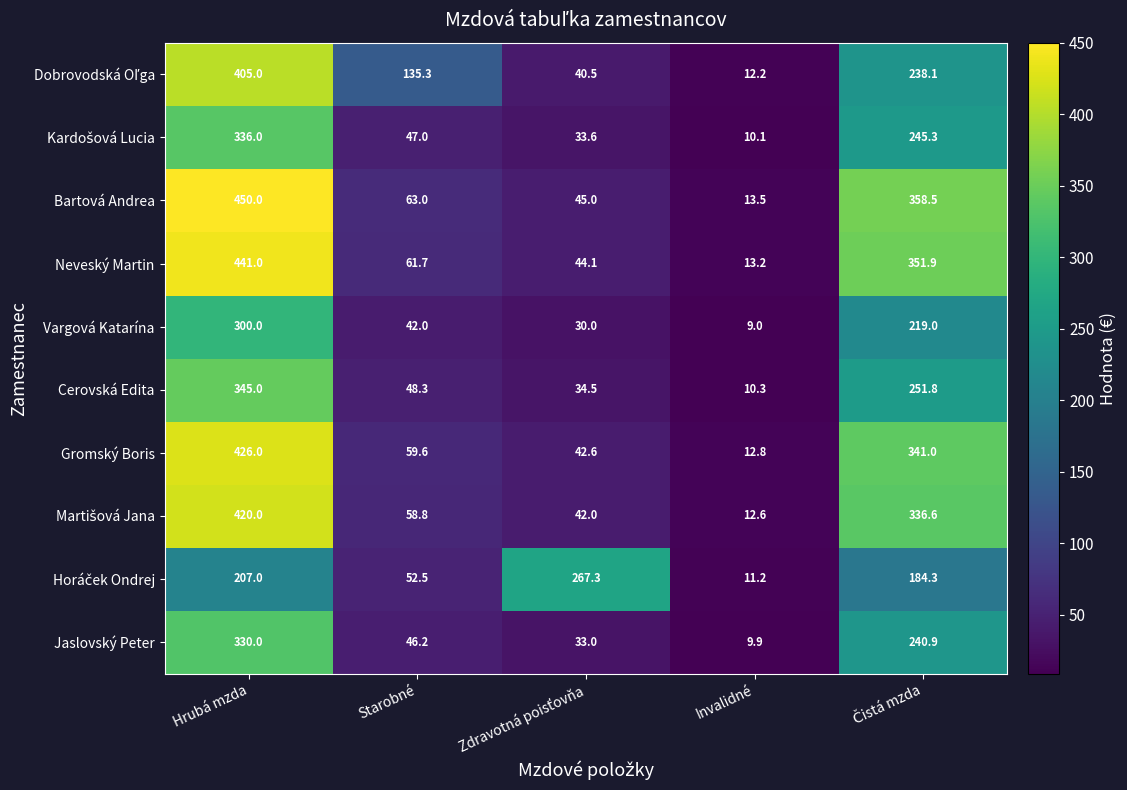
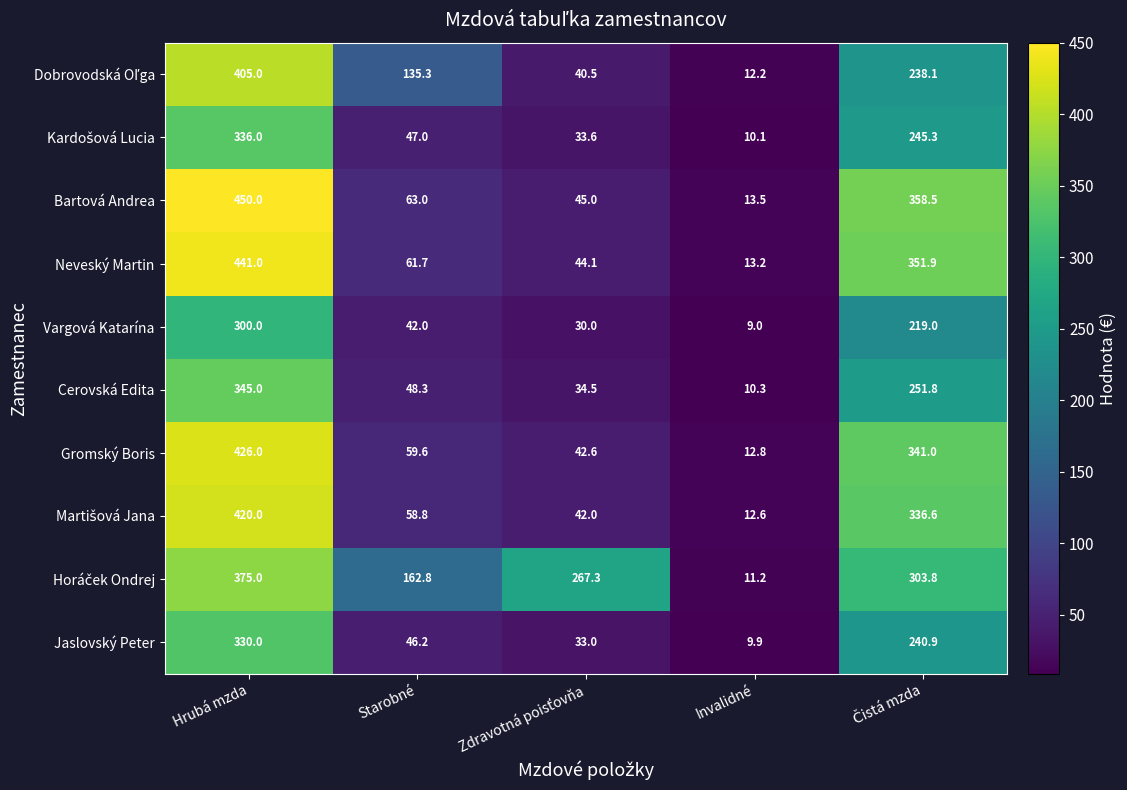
Horáček Ondrej, Hrubá mzda: 207.0 -> 375.0
Horáček Ondrej, Starobné: 52.5 -> 162.8
Horáček Ondrej, Čistá mzda: 184.3 -> 303.8
